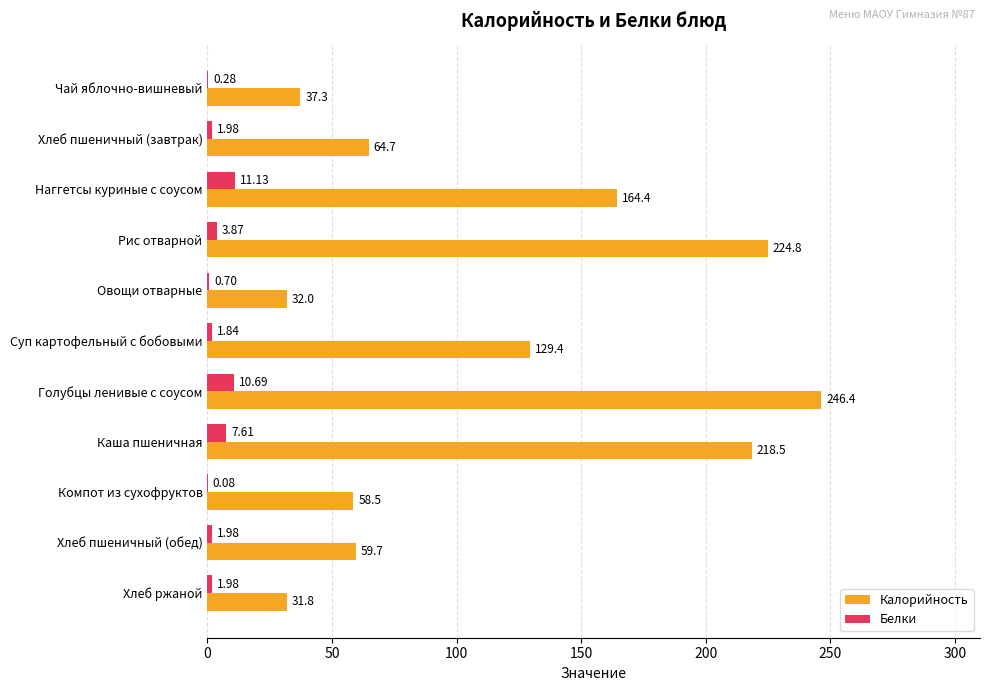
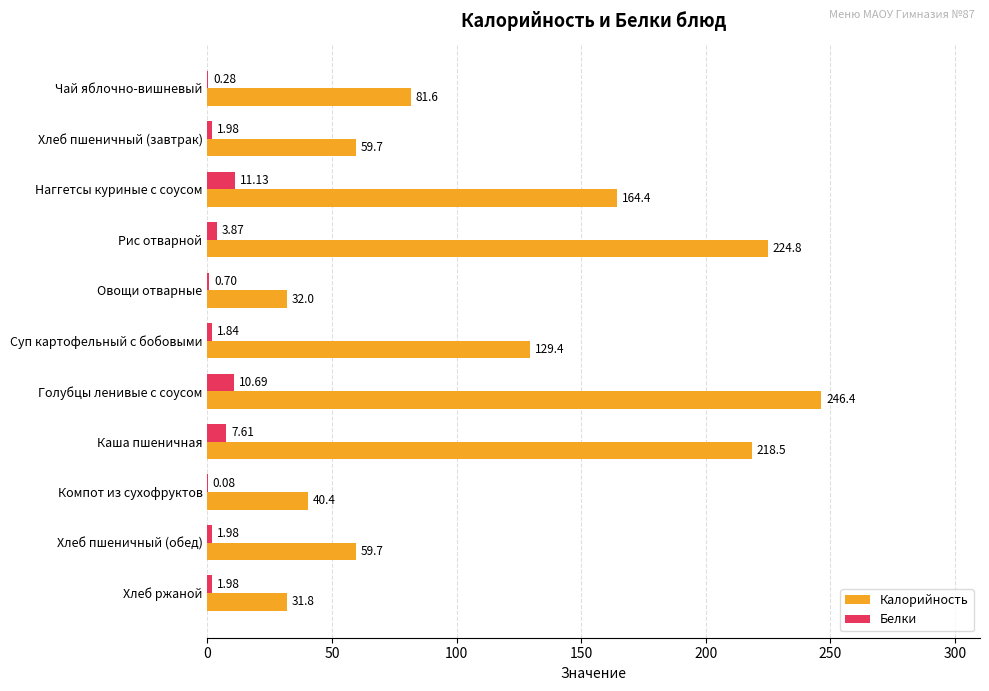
Калорийность, Чай яблочно-вишневый: 37.3 -> 81.6
Калорийность, Хлеб пшеничный (завтрак): 64.7 -> 59.7
Калорийность, Компот из сухофруктов: 58.5 -> 40.4
